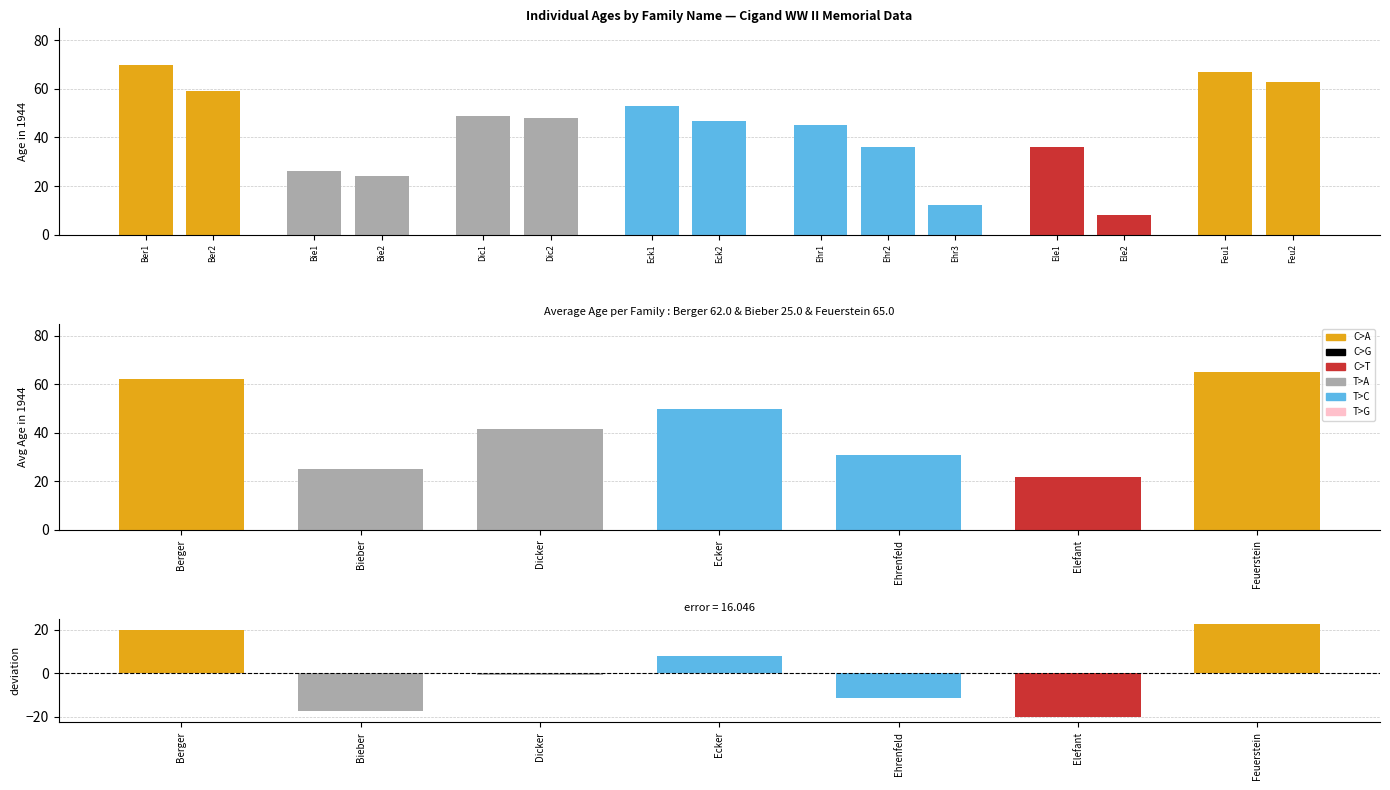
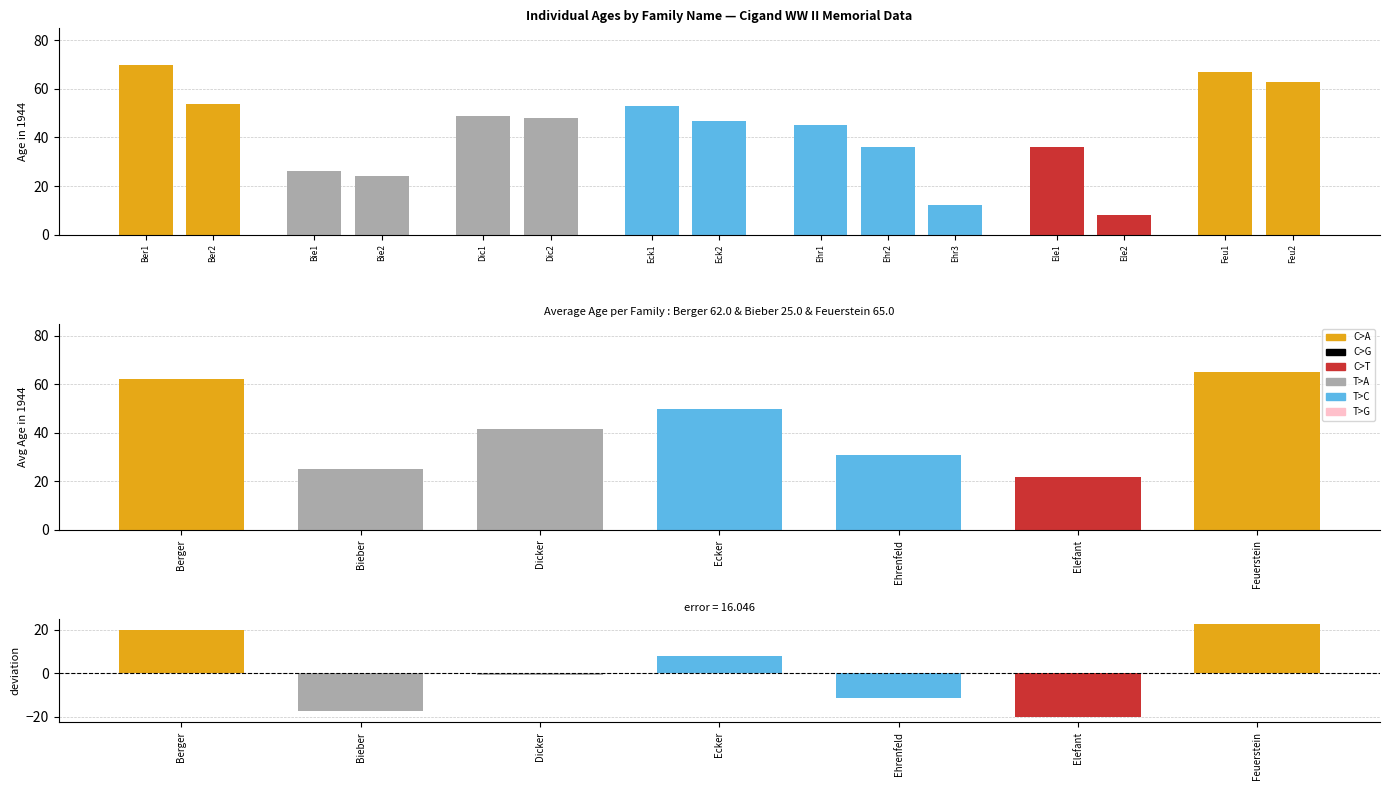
Individual Ages by Family Name — Cigand WW II Memorial Data, Ber2: 59 -> 54
